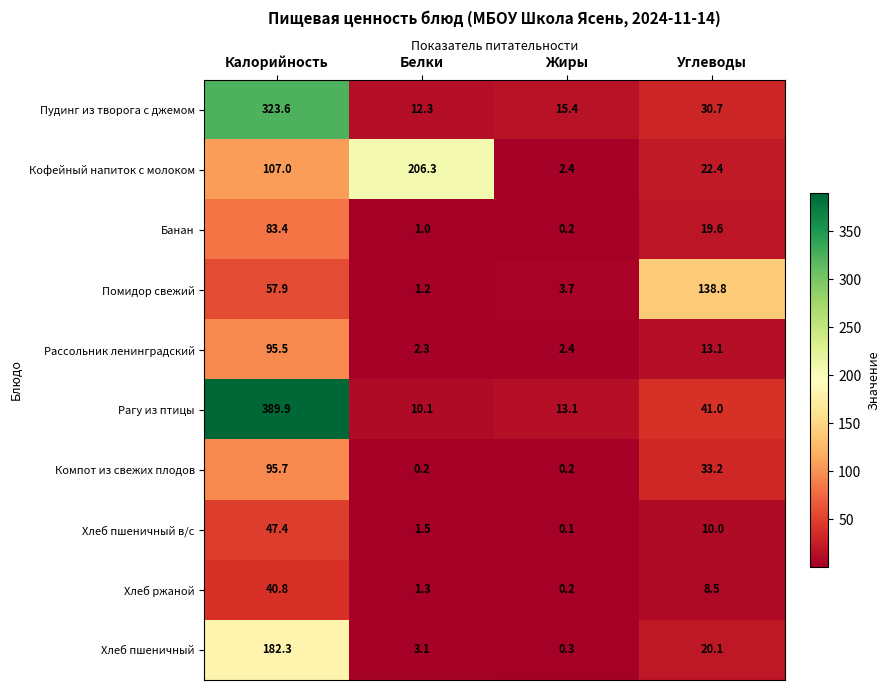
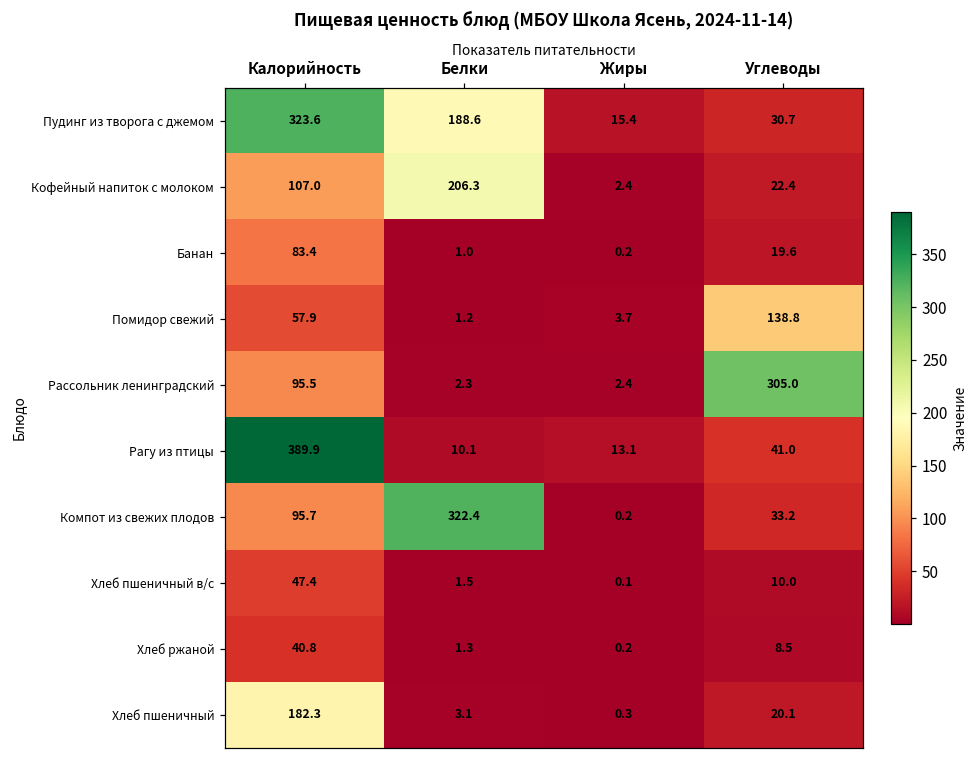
Пудинг из творога с джемом, Белки: 12.3 -> 188.6
Рассольник ленинградский, Углеводы: 13.1 -> 305.0
Компот из свежих плодов, Белки: 0.2 -> 322.4
